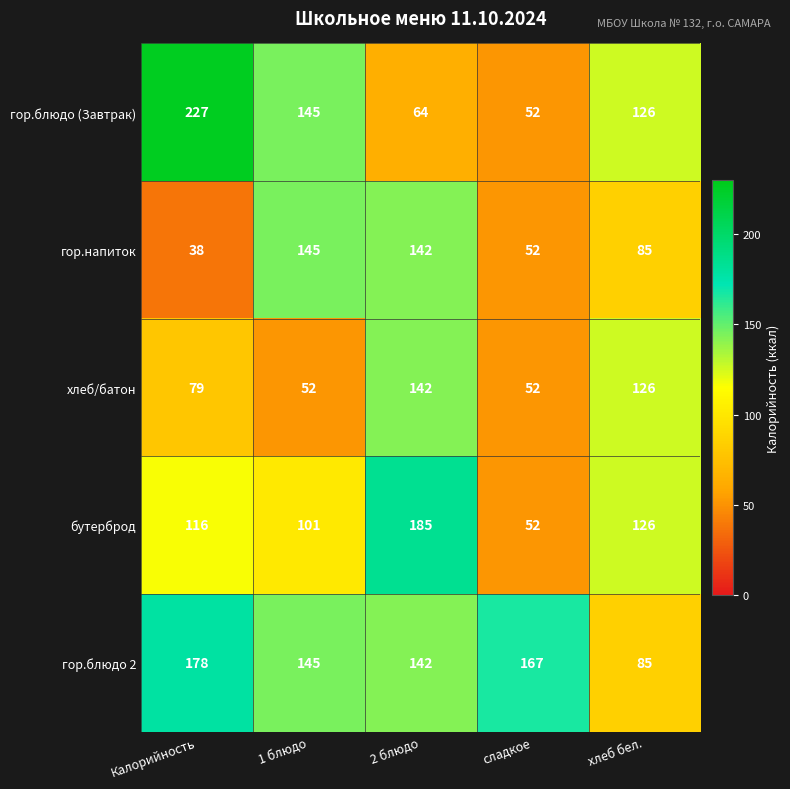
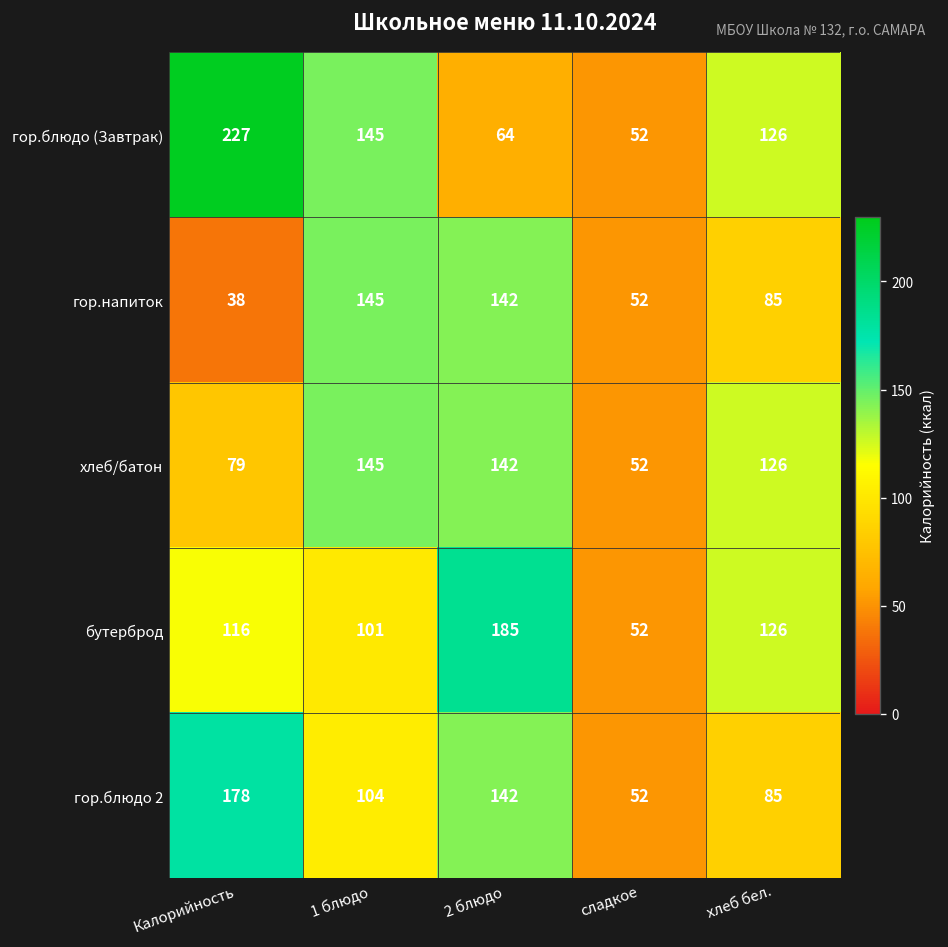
хлеб/батон, 1 блюдо: 52 -> 145
гор.блюдо 2, 1 блюдо: 145 -> 104
гор.блюдо 2, сладкое: 167 -> 52
